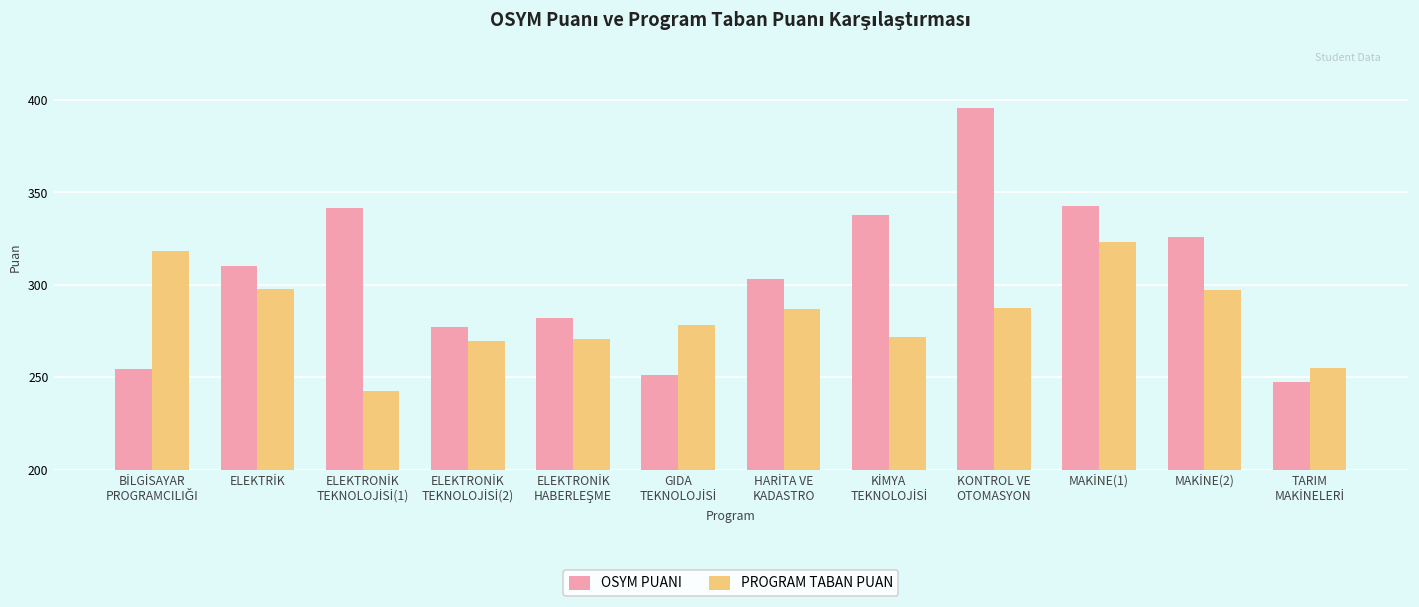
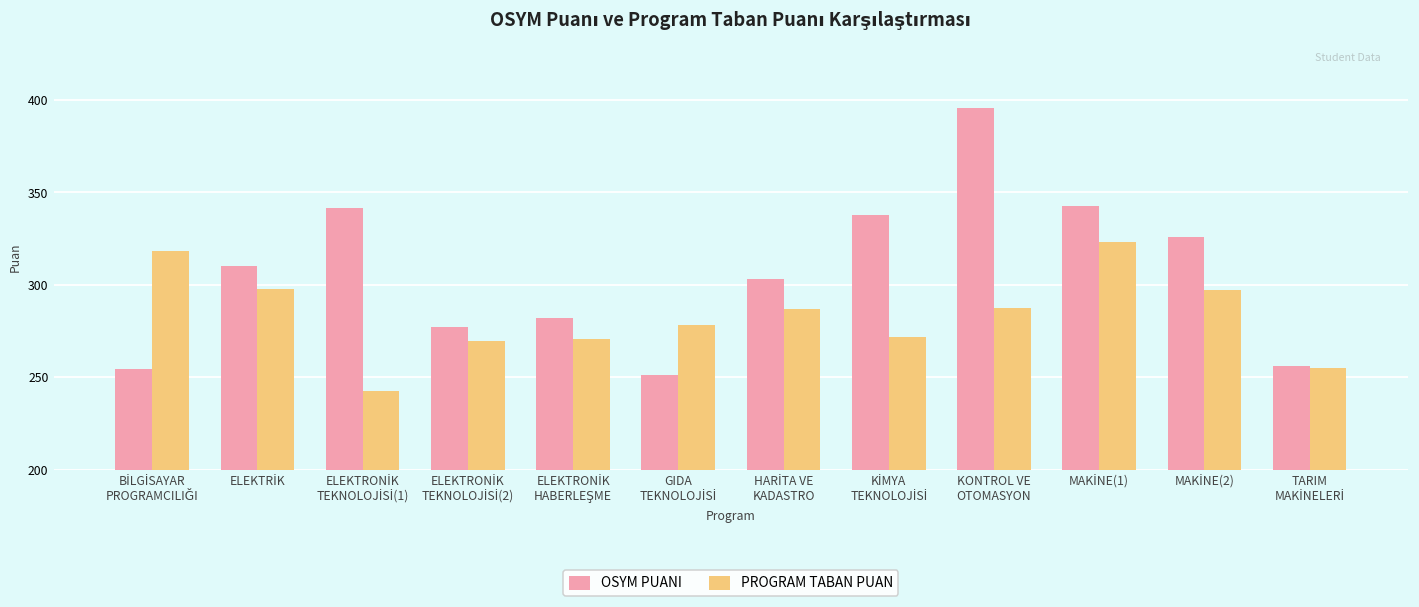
OSYM PUANI, TARIM MAKİNELERİ: 247 -> 256
